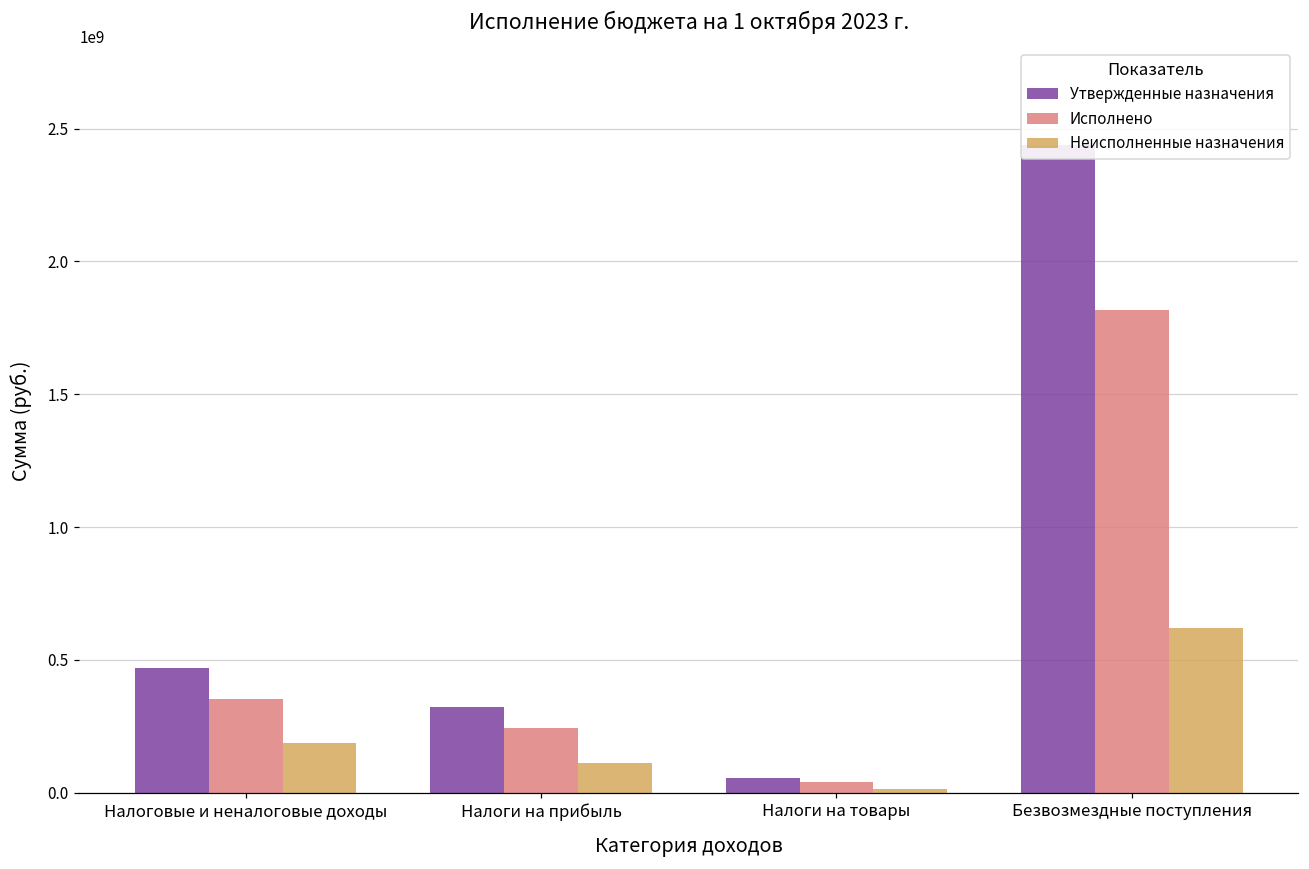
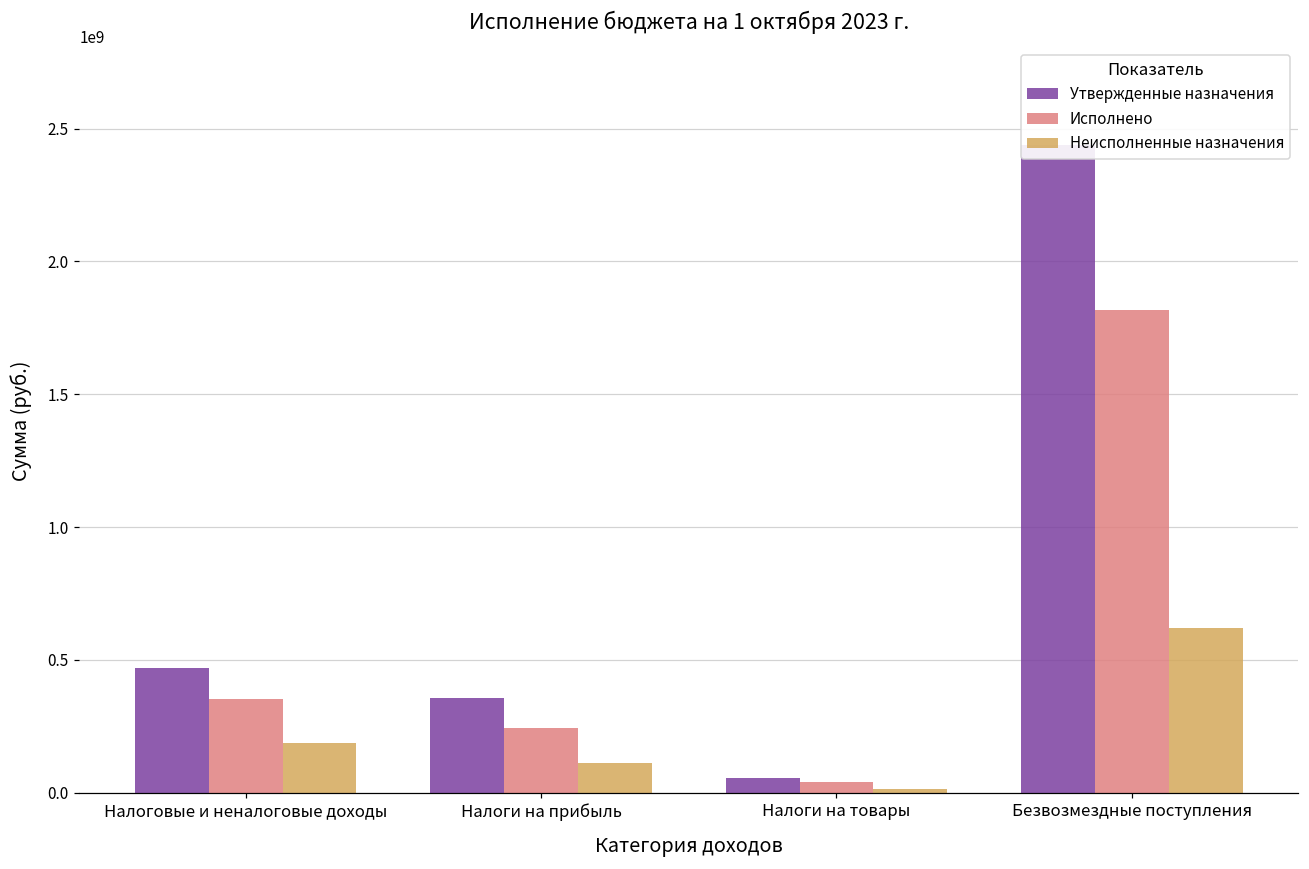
Утвержденные назначения, Налоги на прибыль: 320000000 -> 360000000
